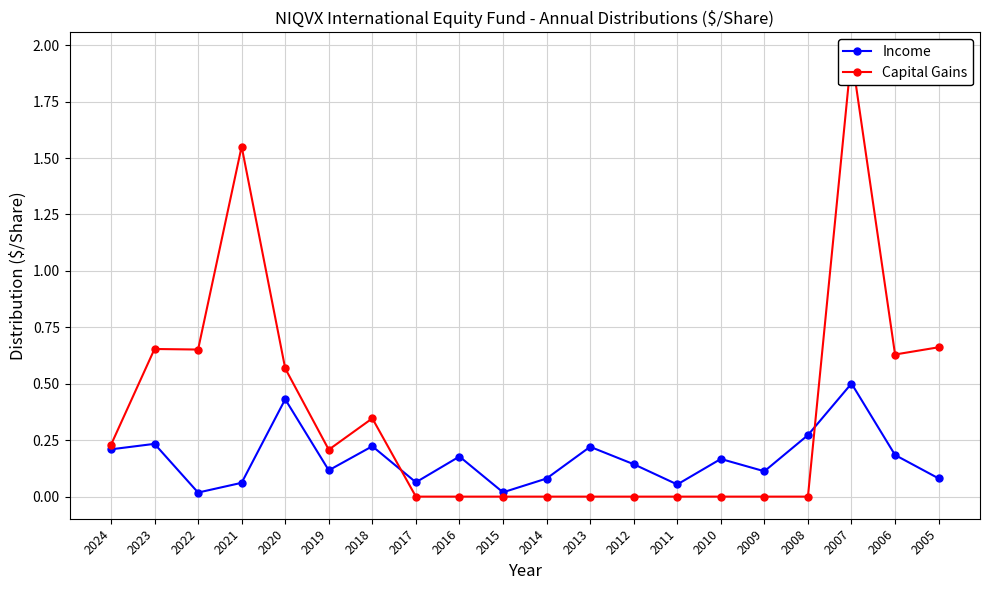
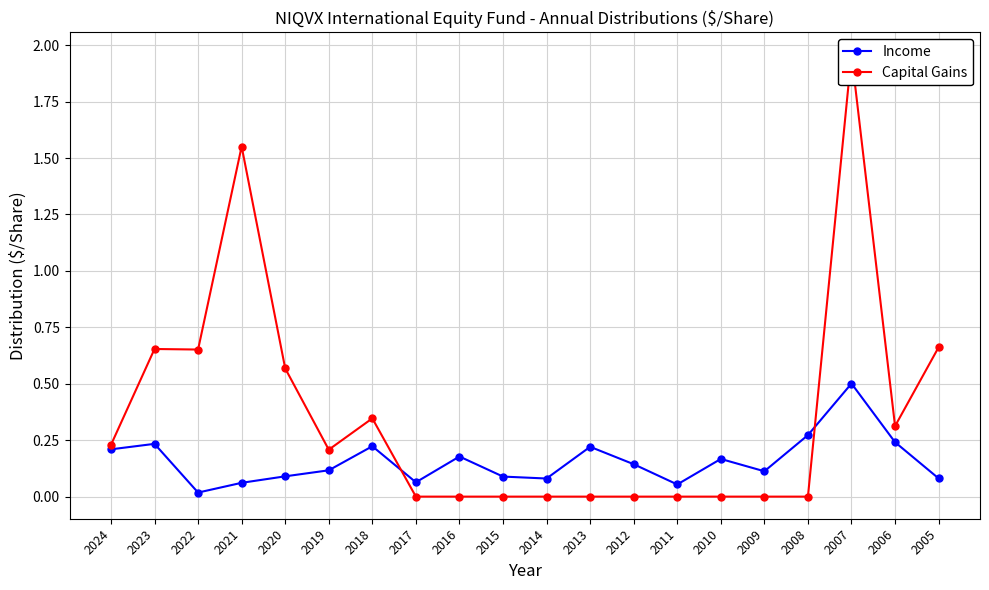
Income, 2020: 0.43 -> 0.09
Income, 2015: 0.02 -> 0.09
Income, 2006: 0.18 -> 0.24
Capital Gains, 2006: 0.63 -> 0.31
